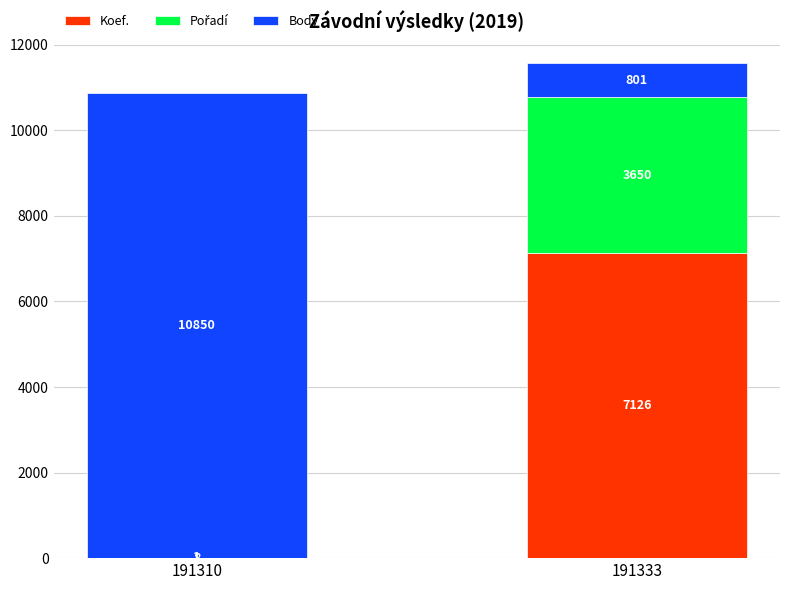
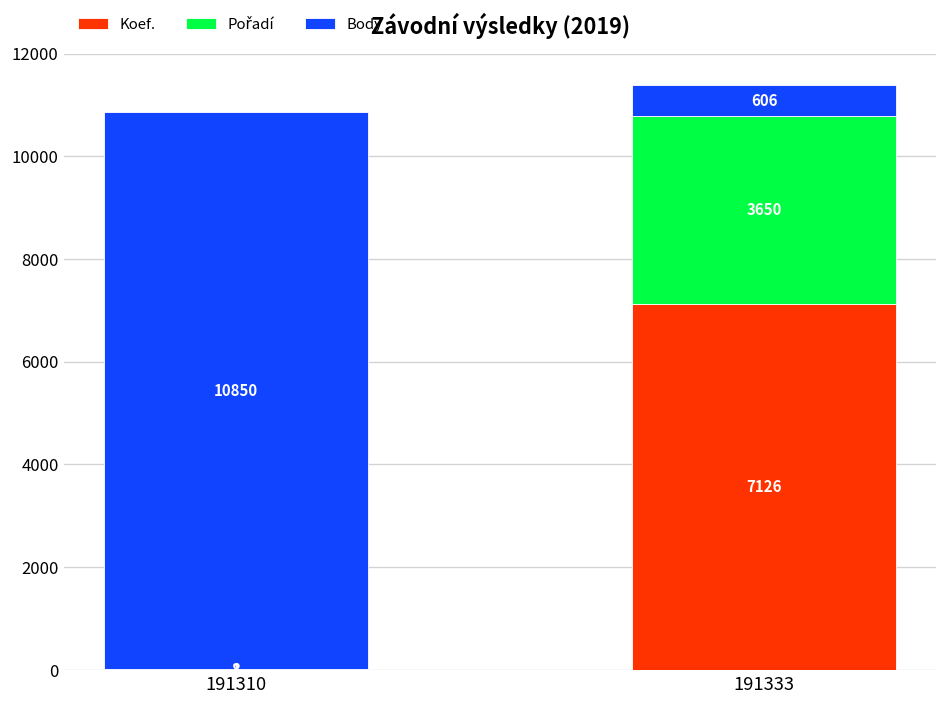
Body, 191333: 801 -> 606
